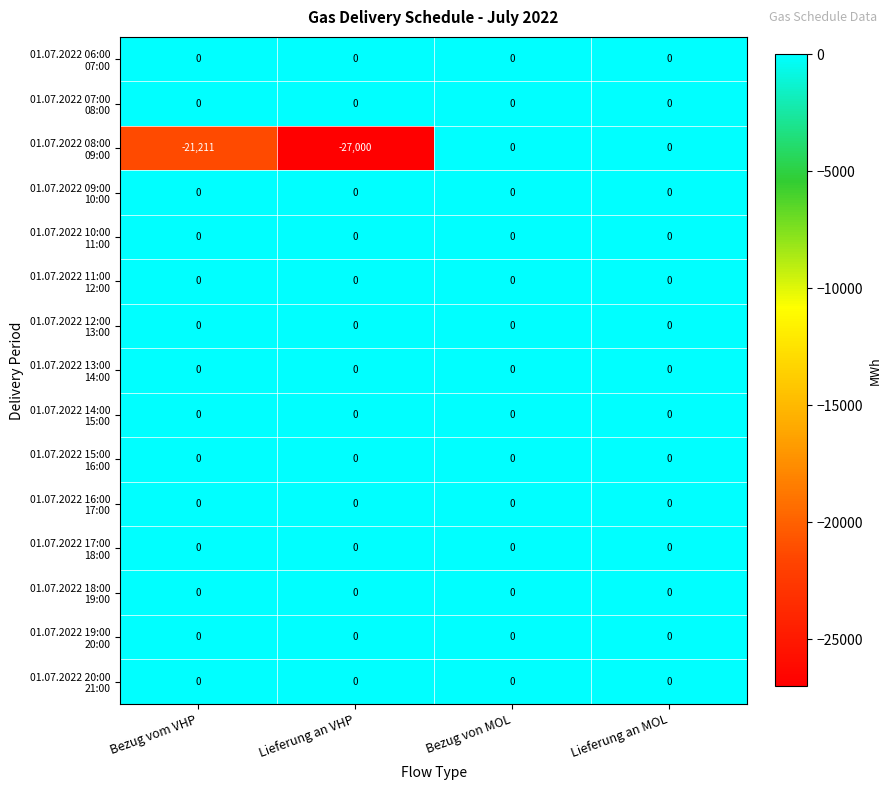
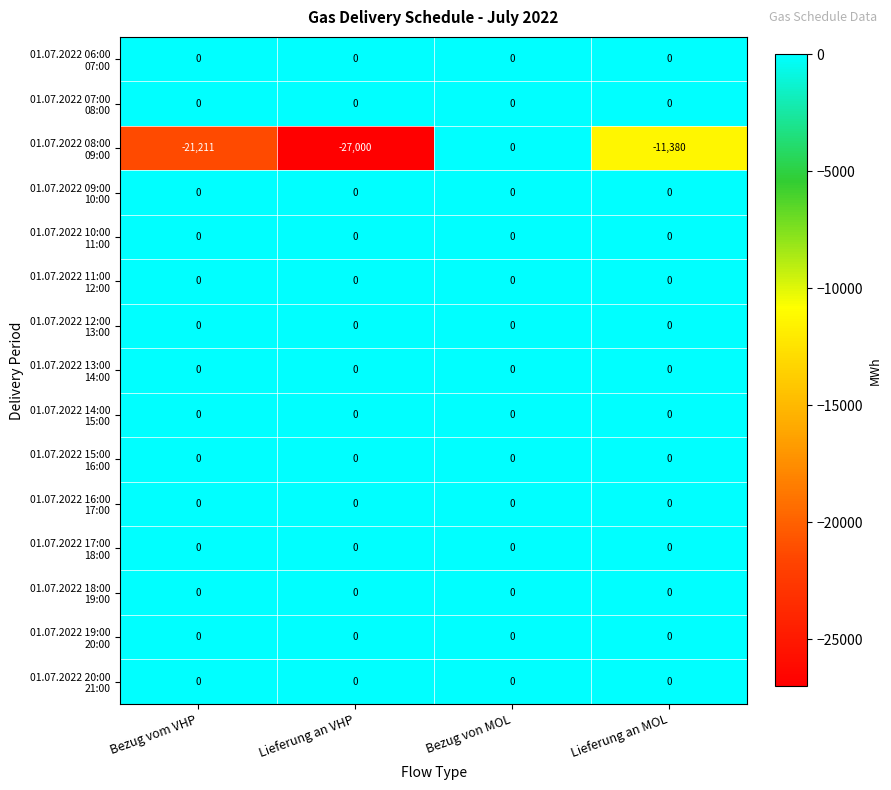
01.07.2022 08:00 09:00, Lieferung an MOL: 0 -> -11,380
